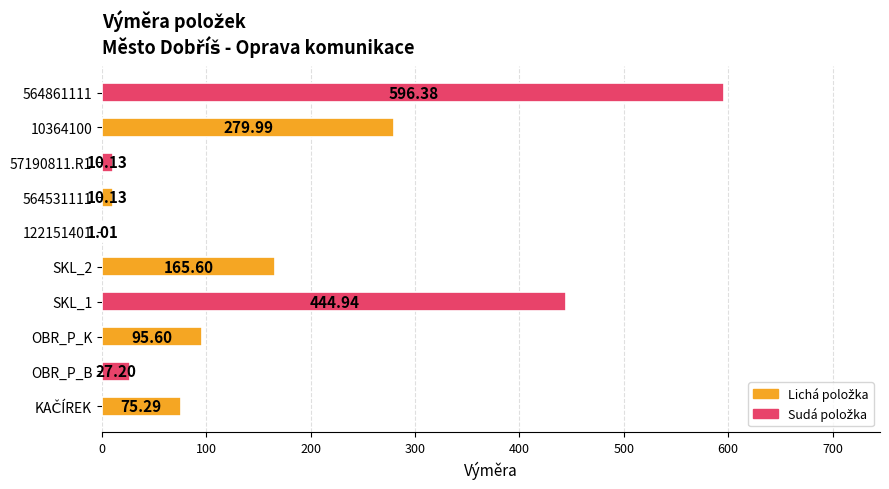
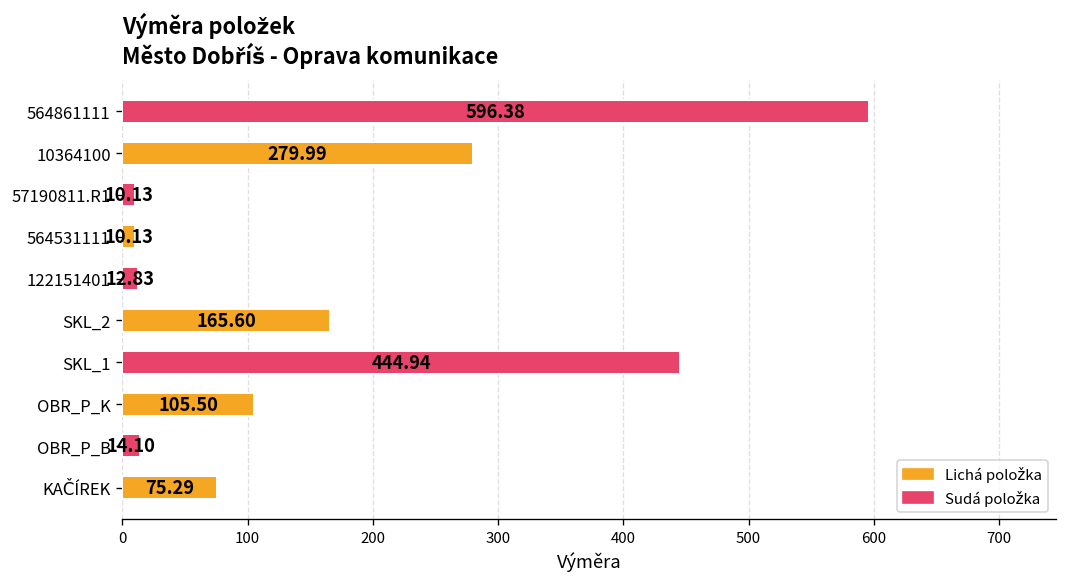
122151401: 1.01 -> 12.83
OBR_P_K: 95.60 -> 105.50
OBR_P_B: 27.20 -> 14.10
